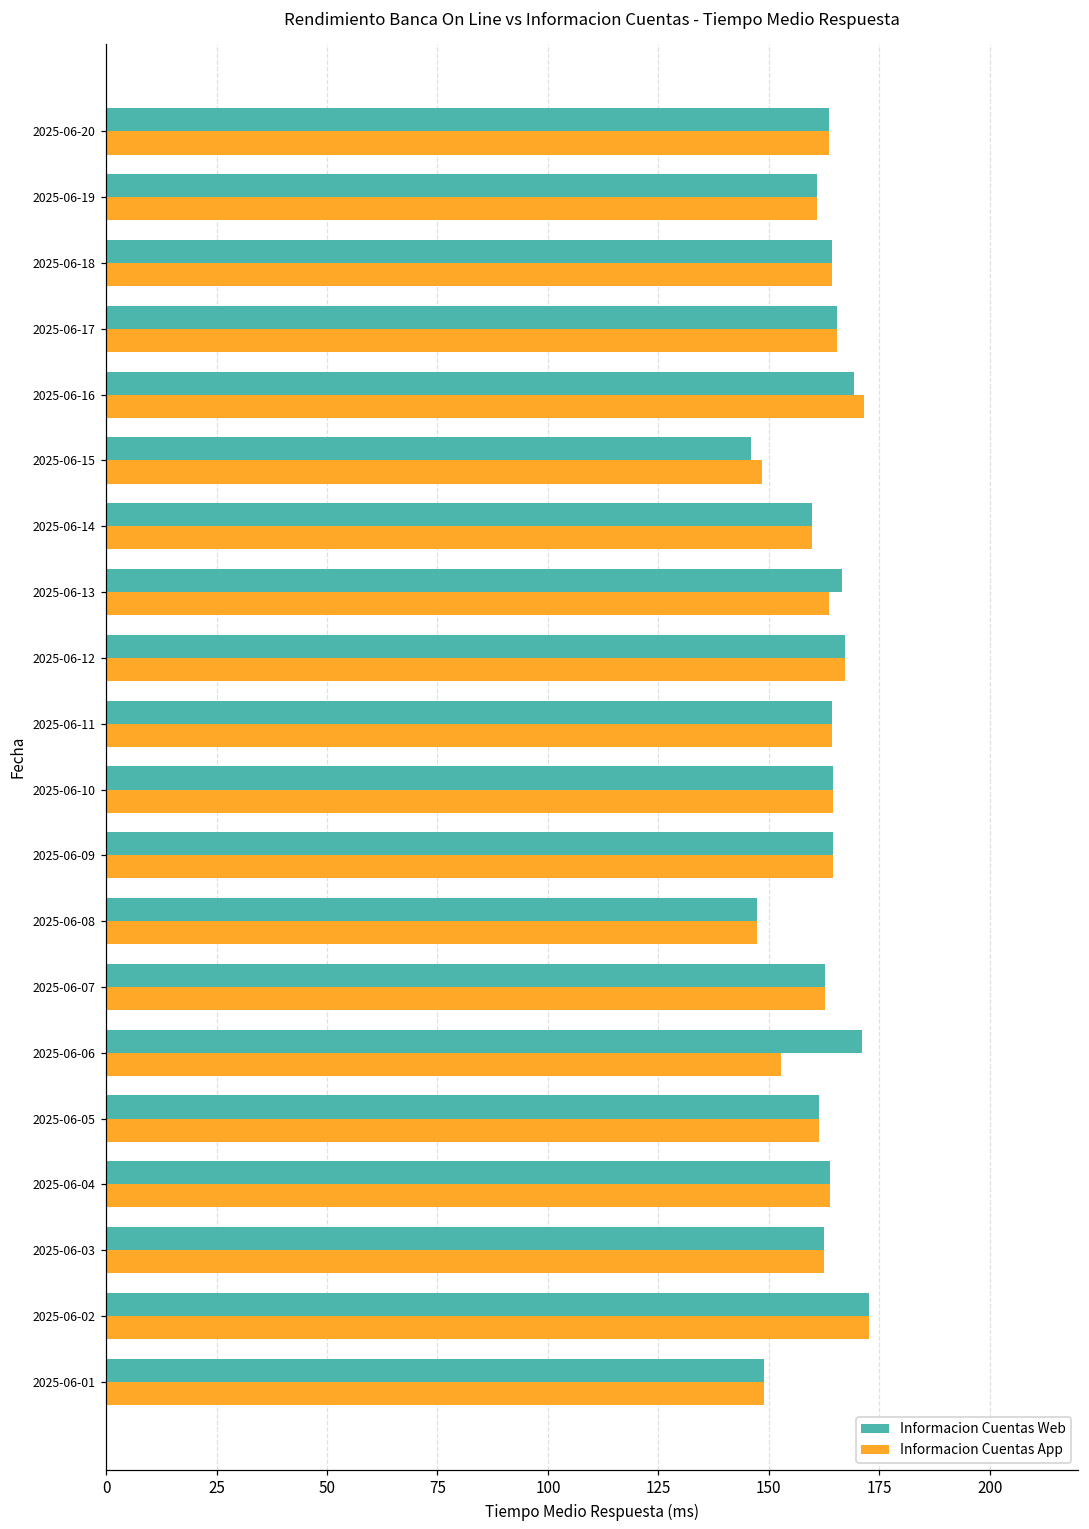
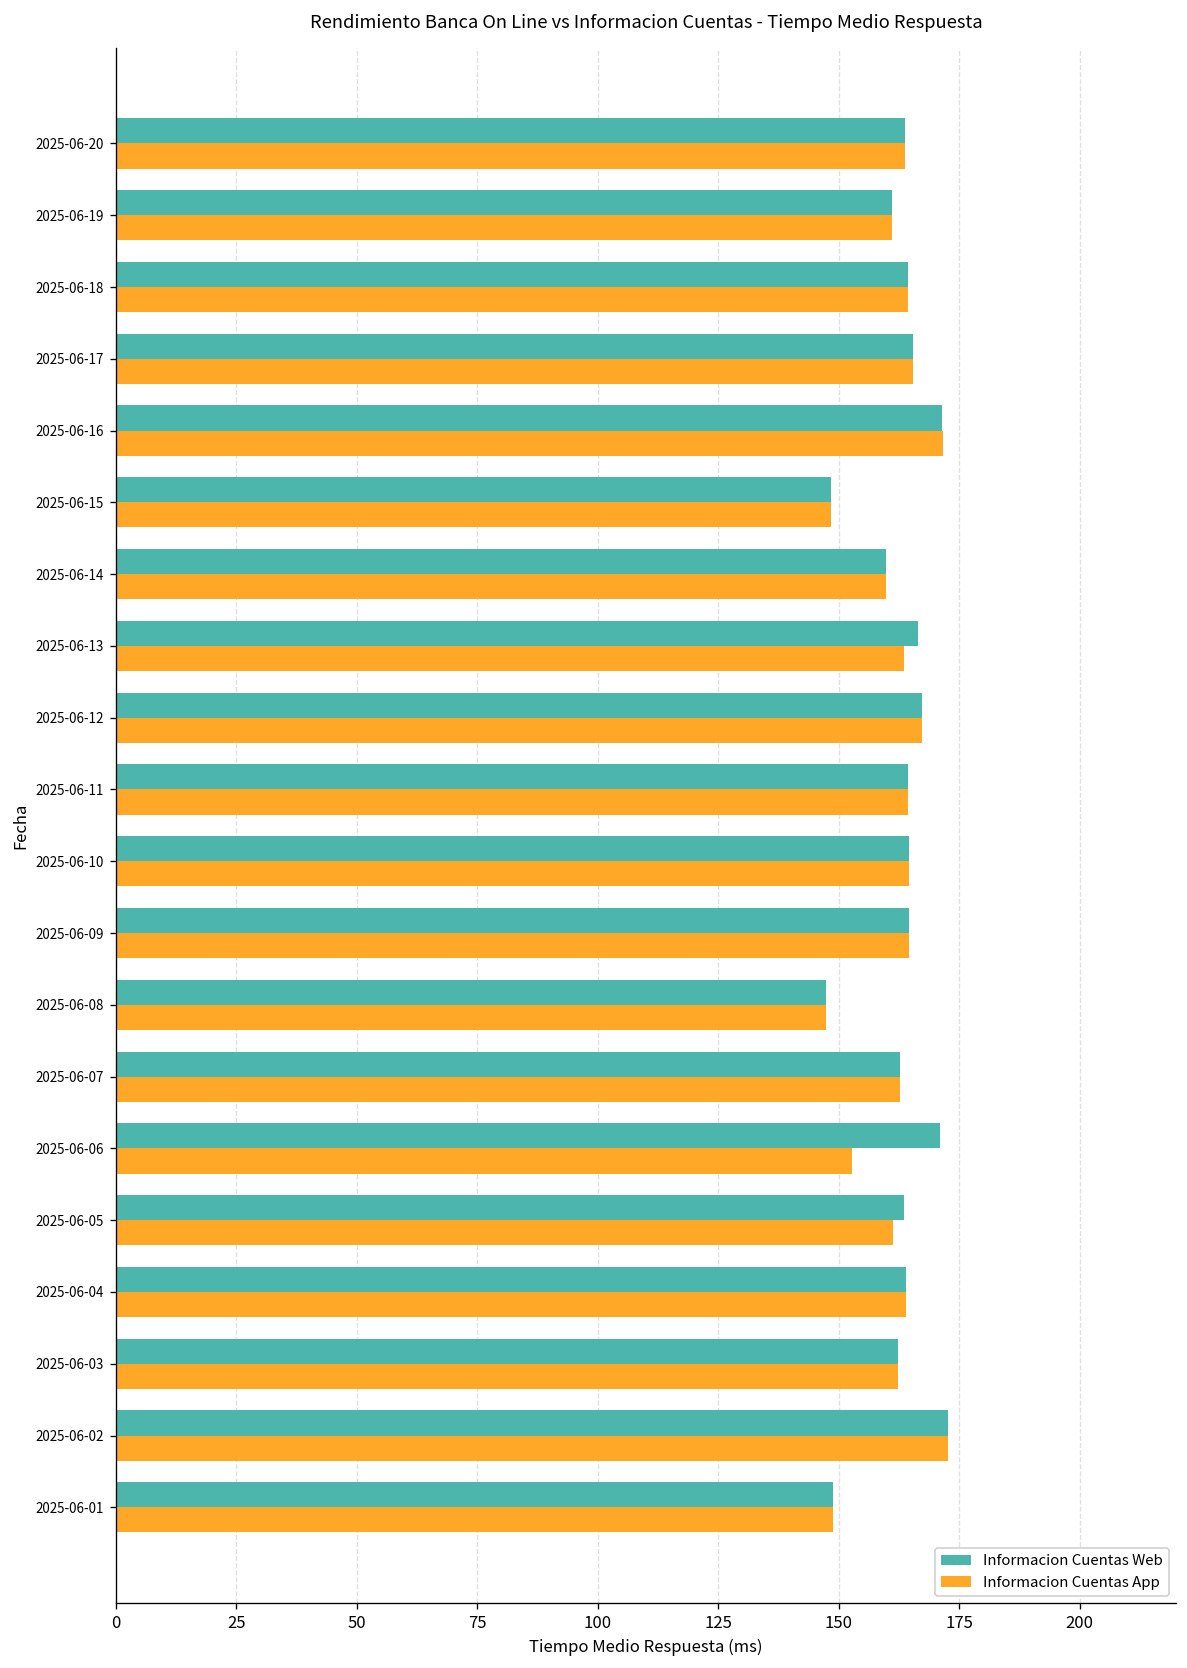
Informacion Cuentas Web, 2025-06-16: 169 -> 171
Informacion Cuentas Web, 2025-06-15: 146 -> 148
Informacion Cuentas Web, 2025-06-05: 161 -> 164
